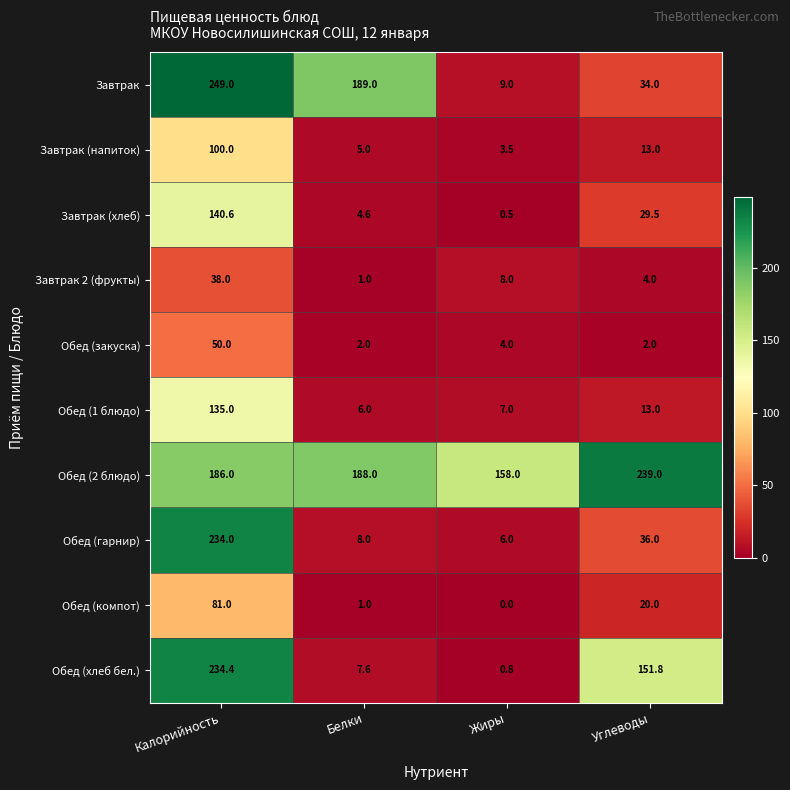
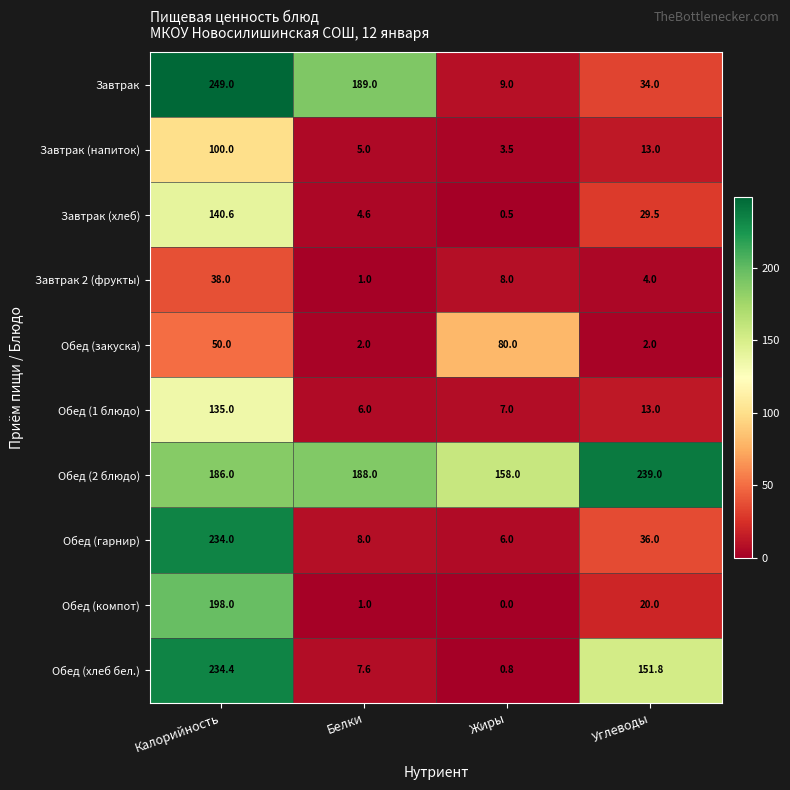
Обед (закуска), Жиры: 4.0 -> 80.0
Обед (компот), Калорийность: 81.0 -> 198.0
